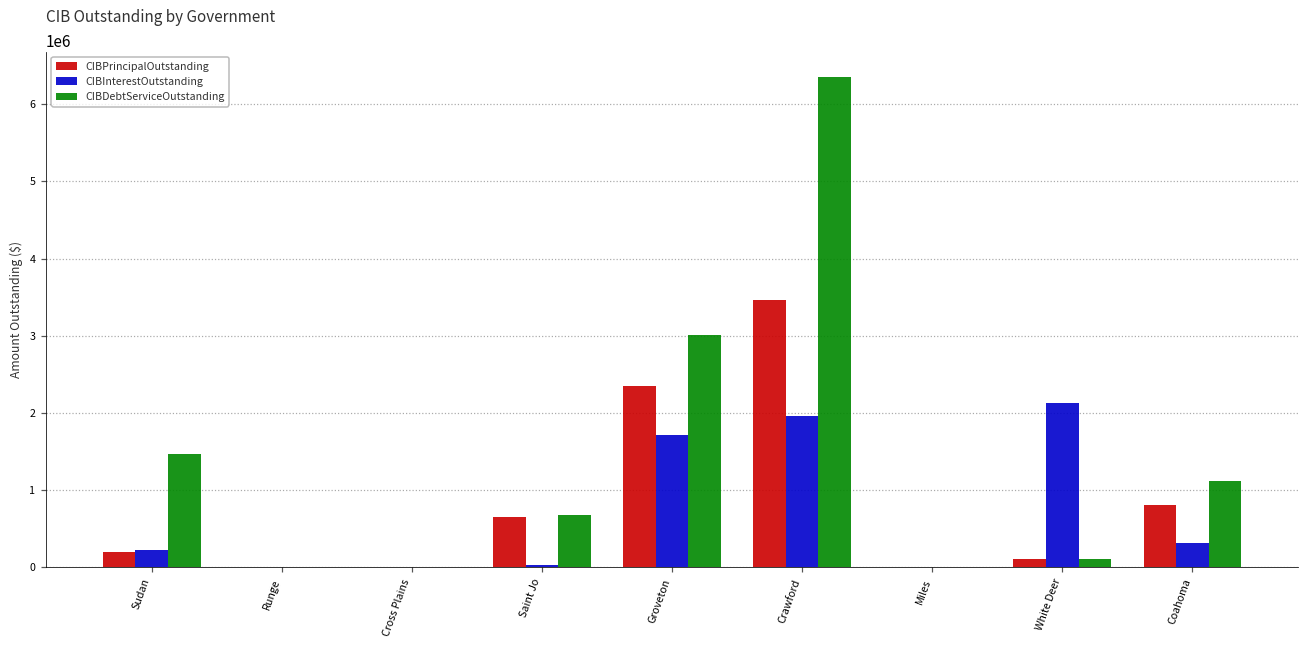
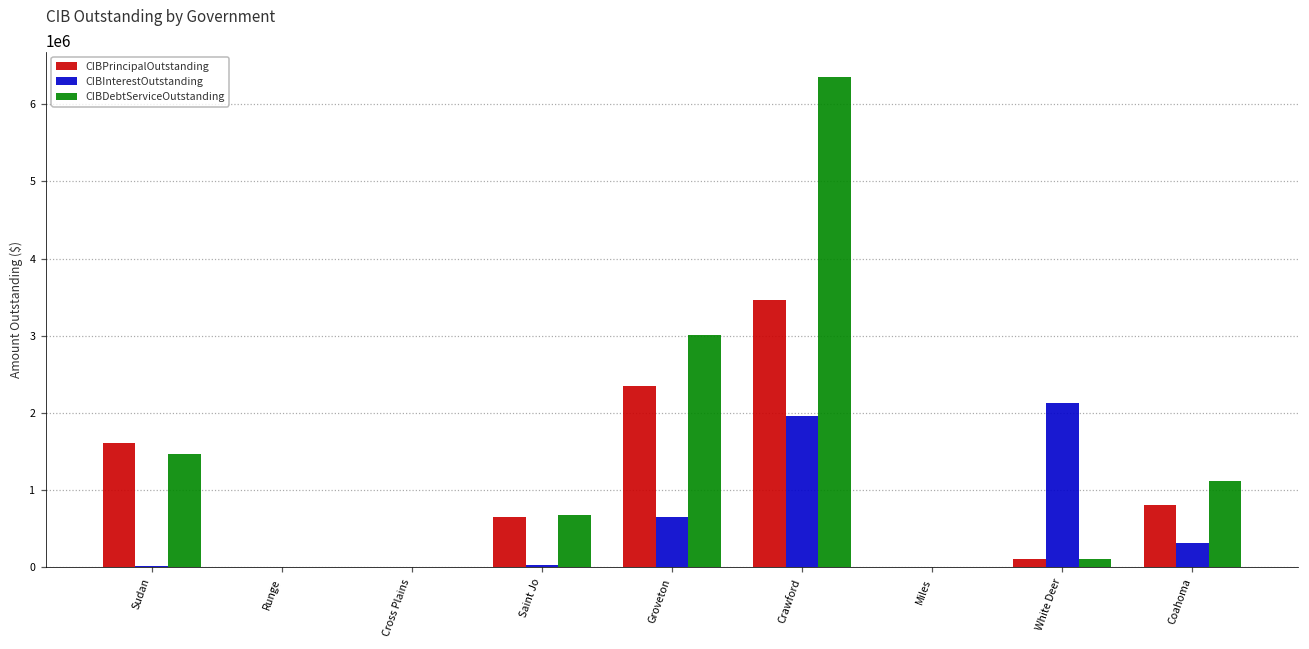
CIBPrincipalOutstanding, Sudan: 200000 -> 1600000
CIBInterestOutstanding, Sudan: 200000 -> 0
CIBInterestOutstanding, Groveton: 1700000 -> 700000
